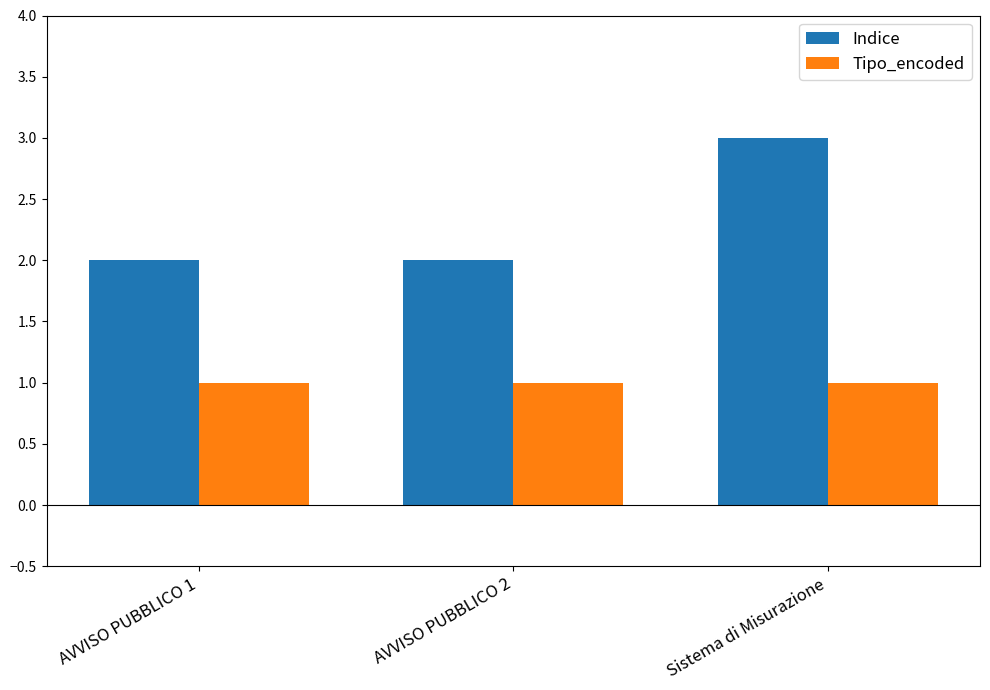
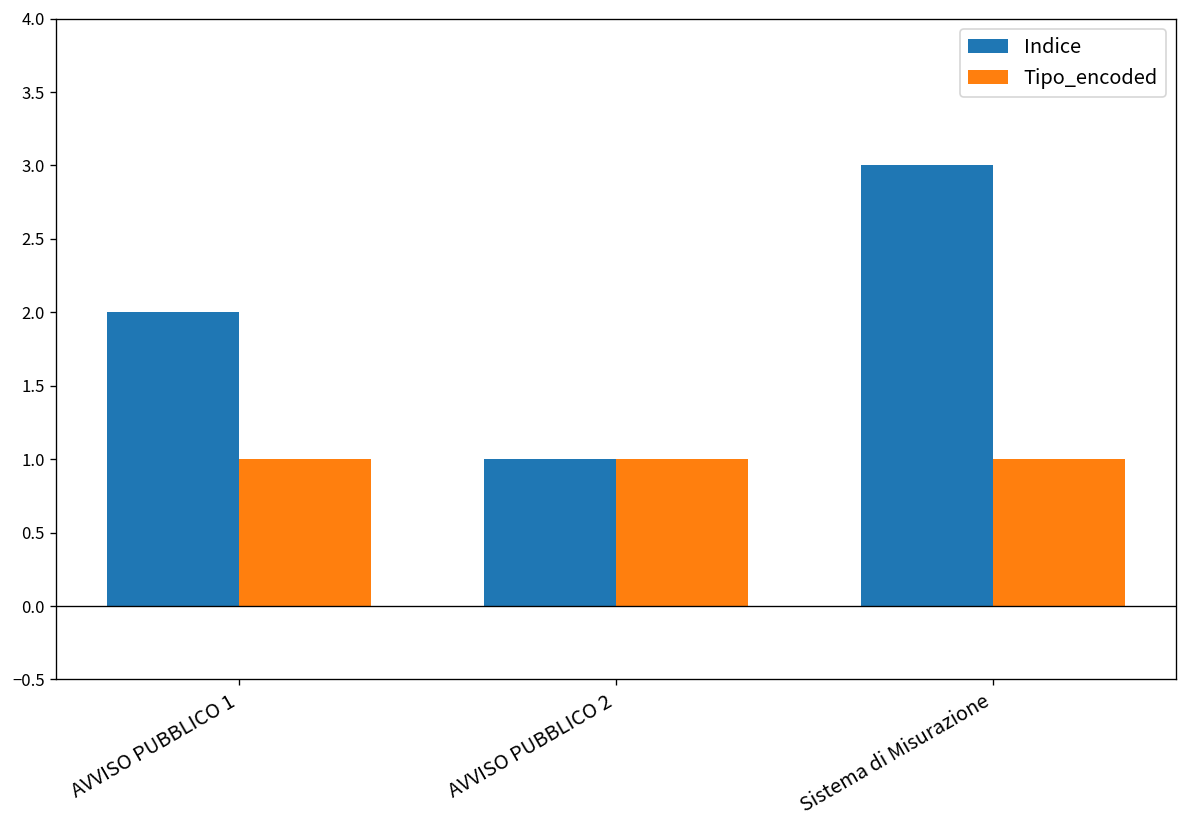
Indice, AVVISO PUBBLICO 2: 2 -> 1
